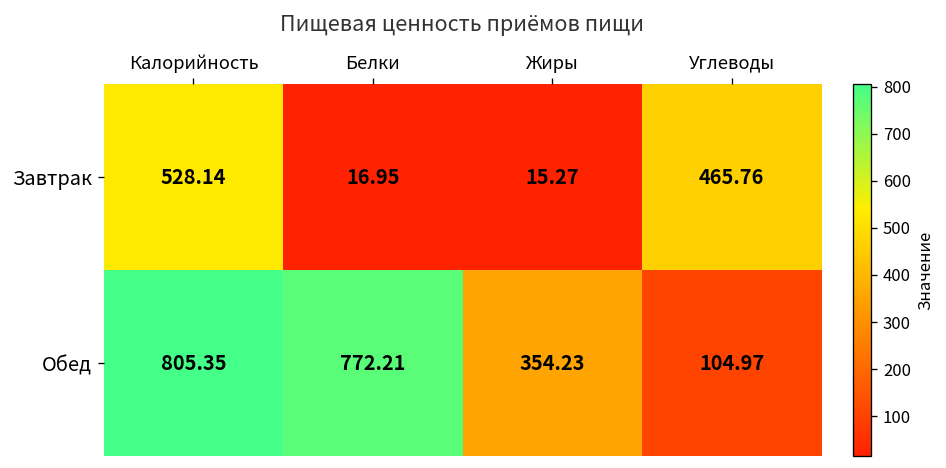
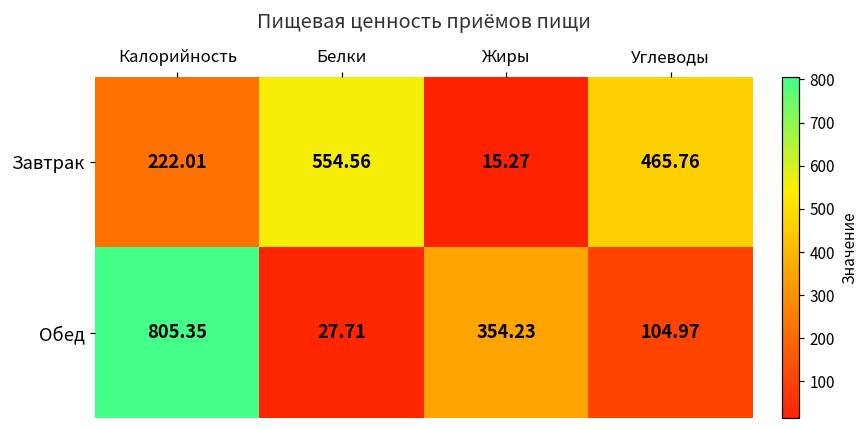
Завтрак, Калорийность: 528.14 -> 222.01
Завтрак, Белки: 16.95 -> 554.56
Обед, Белки: 772.21 -> 27.71
